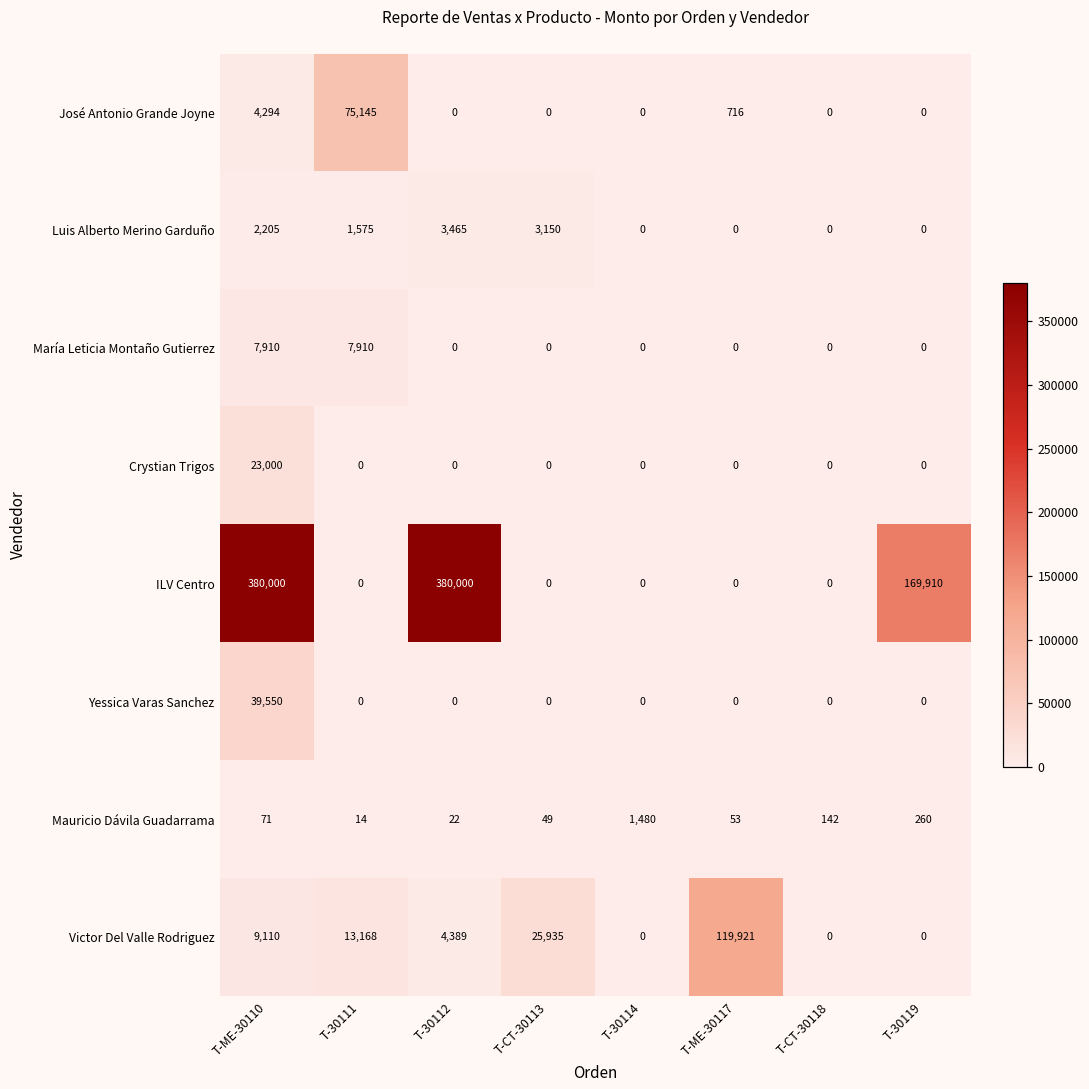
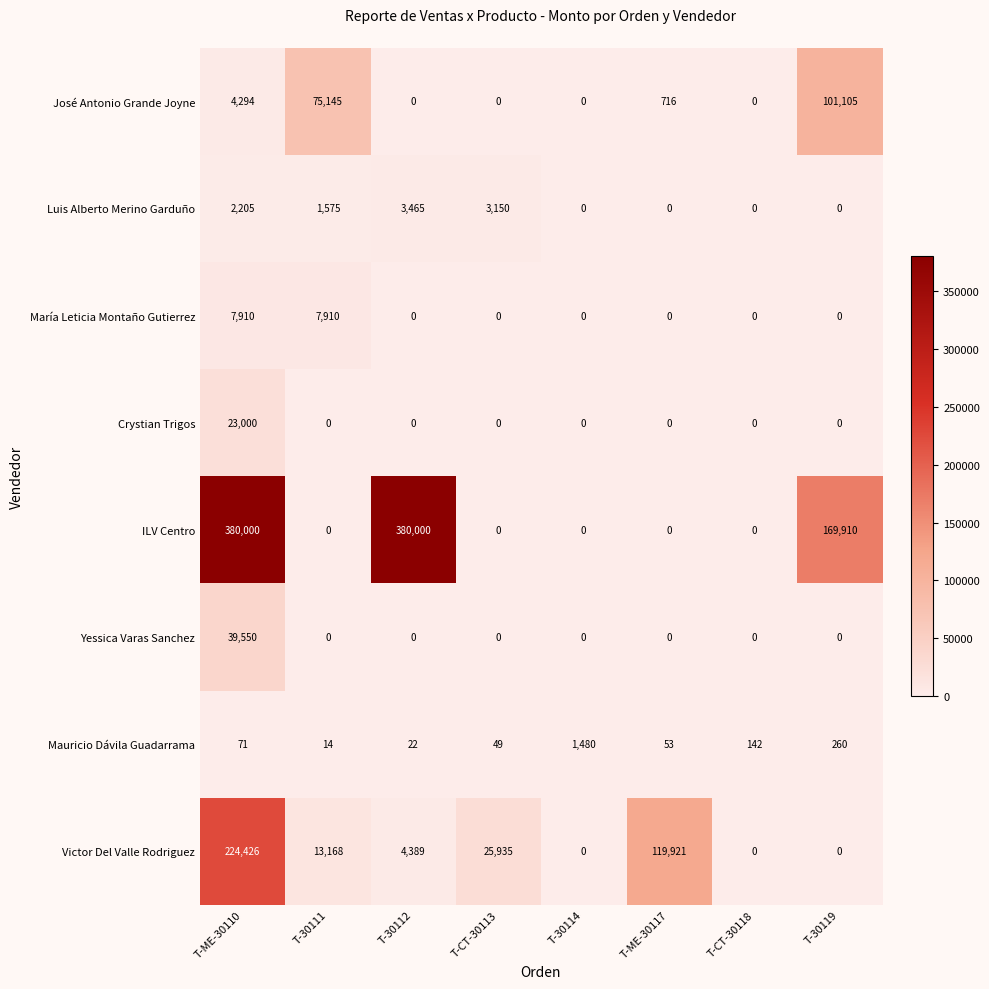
José Antonio Grande Joyne, T-30119: 0 -> 101,105
Victor Del Valle Rodriguez, T-ME-30110: 9,110 -> 224,426
